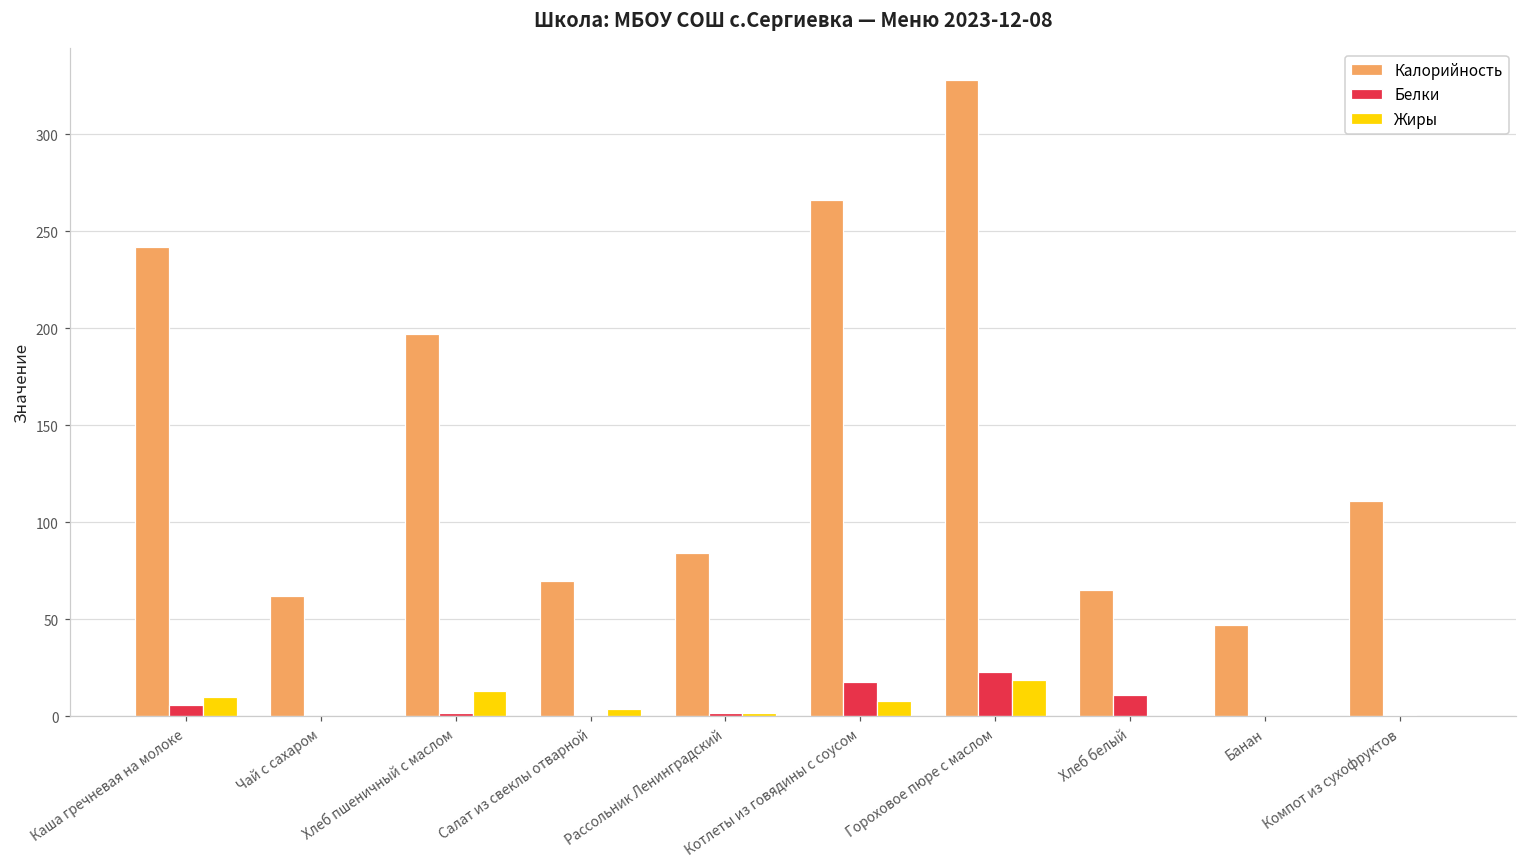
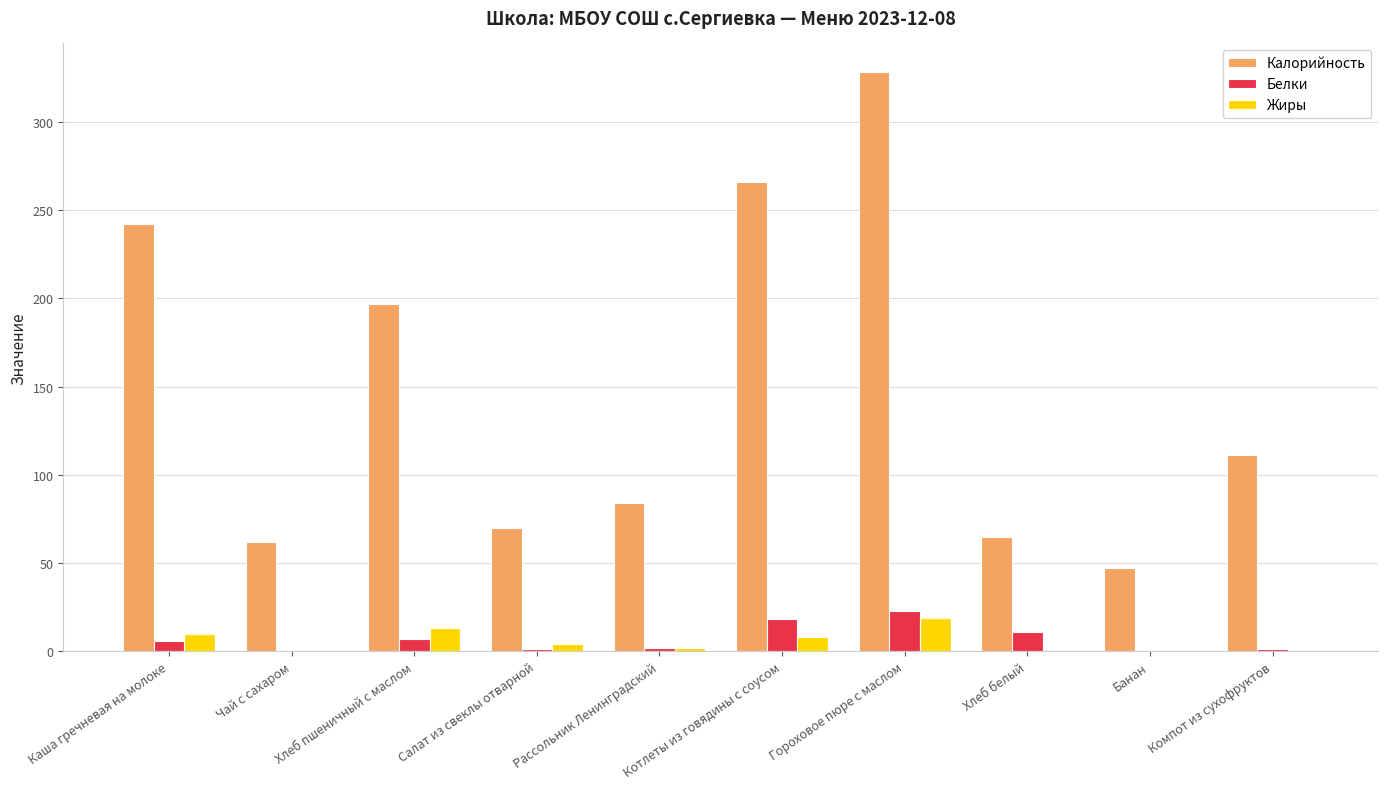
Белки, Хлеб пшеничный с маслом: 2 -> 7
